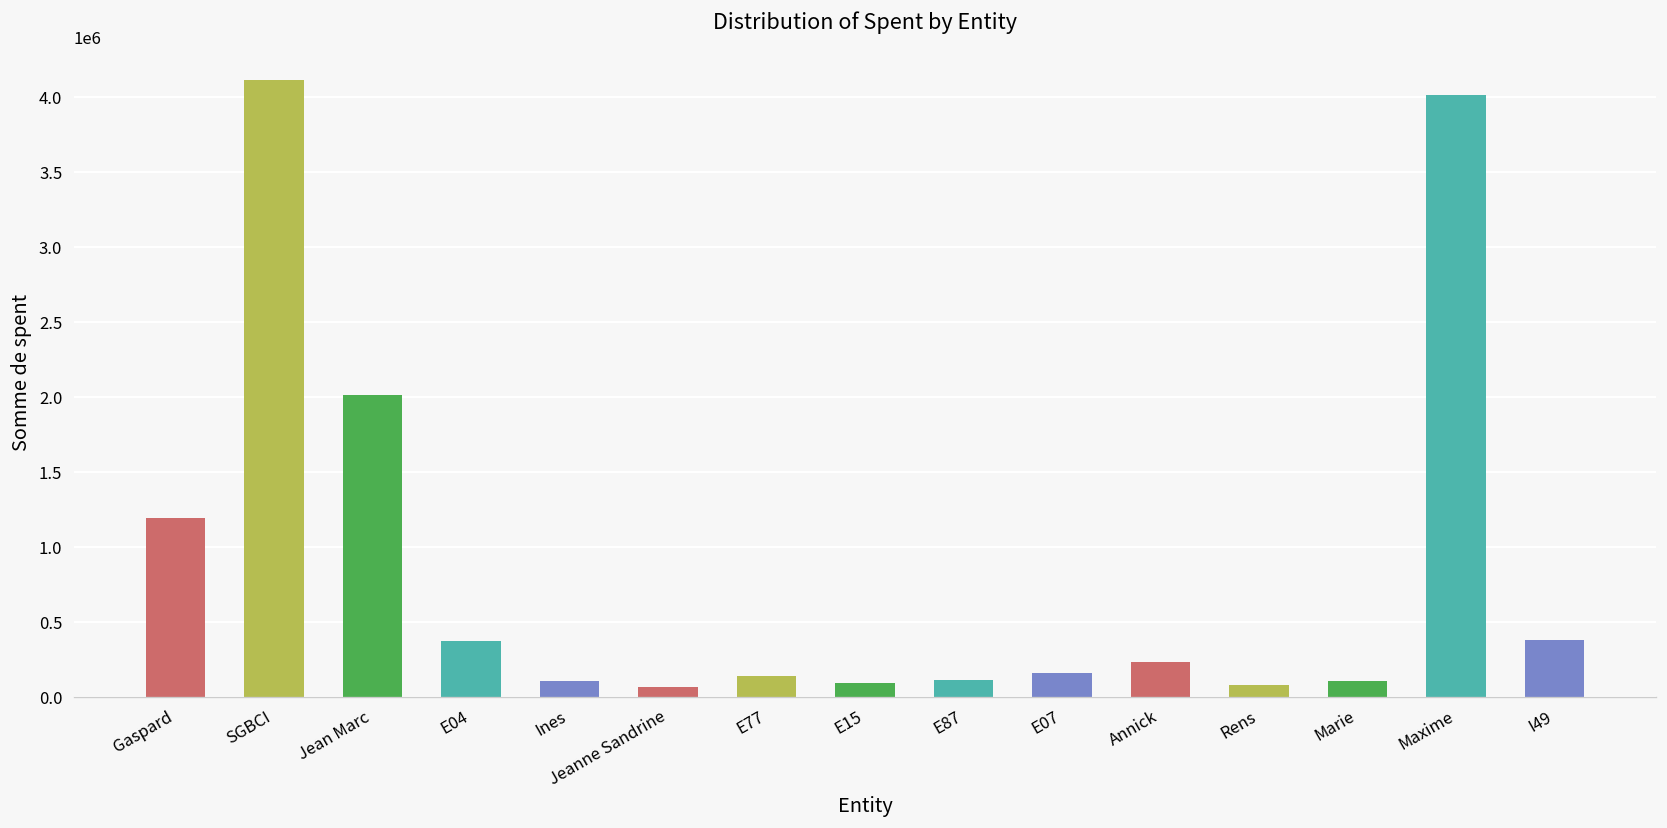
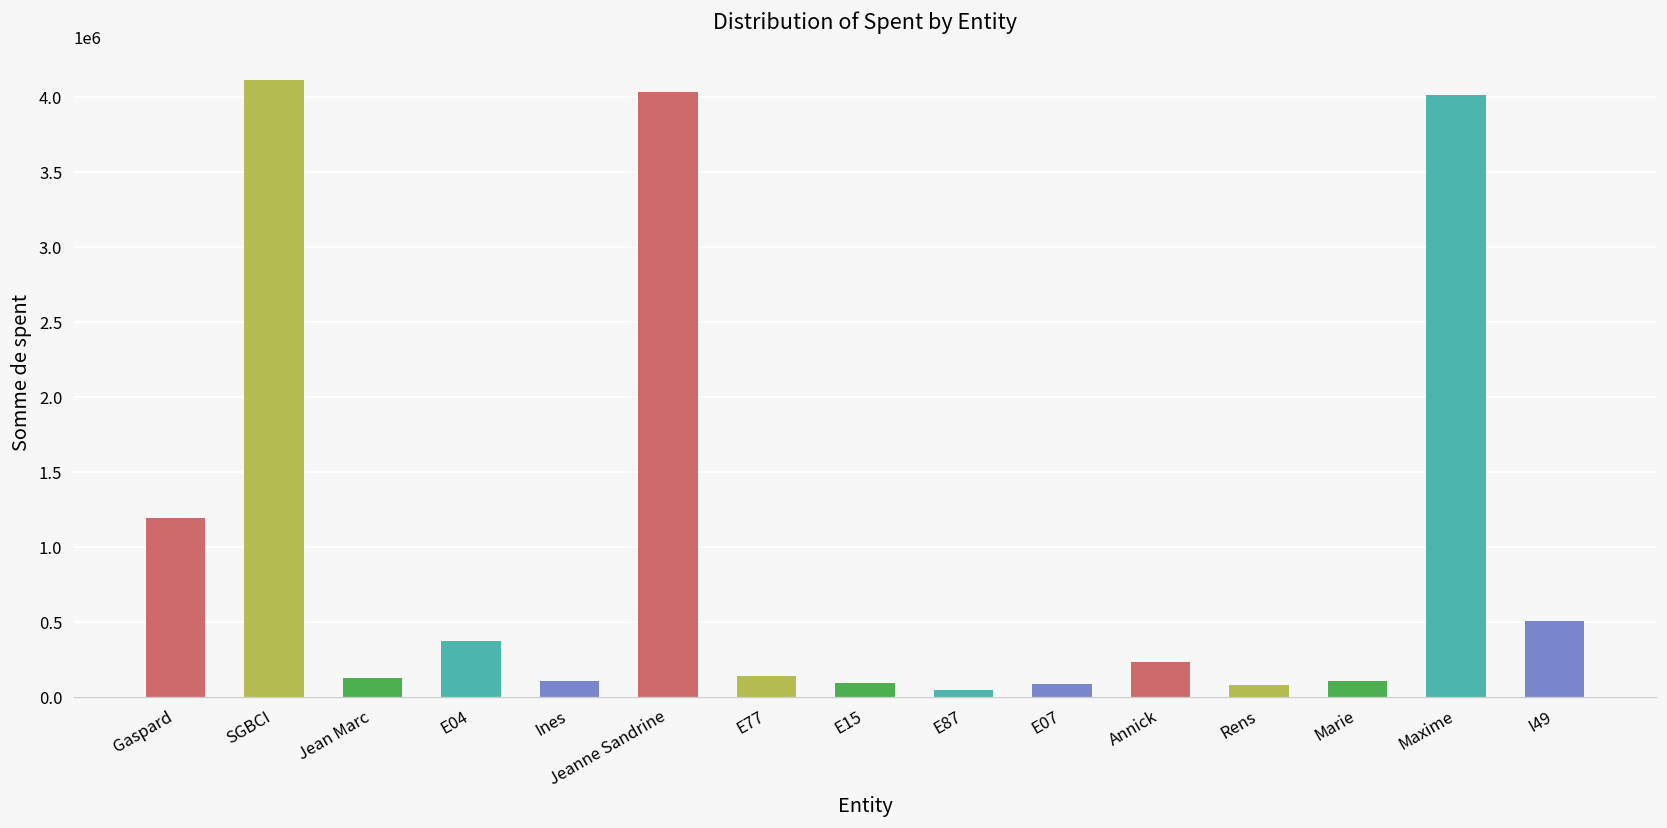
Jean Marc: 2010000 -> 130000
Jeanne Sandrine: 70000 -> 4030000
E87: 110000 -> 50000
E07: 160000 -> 80000
I49: 380000 -> 500000
